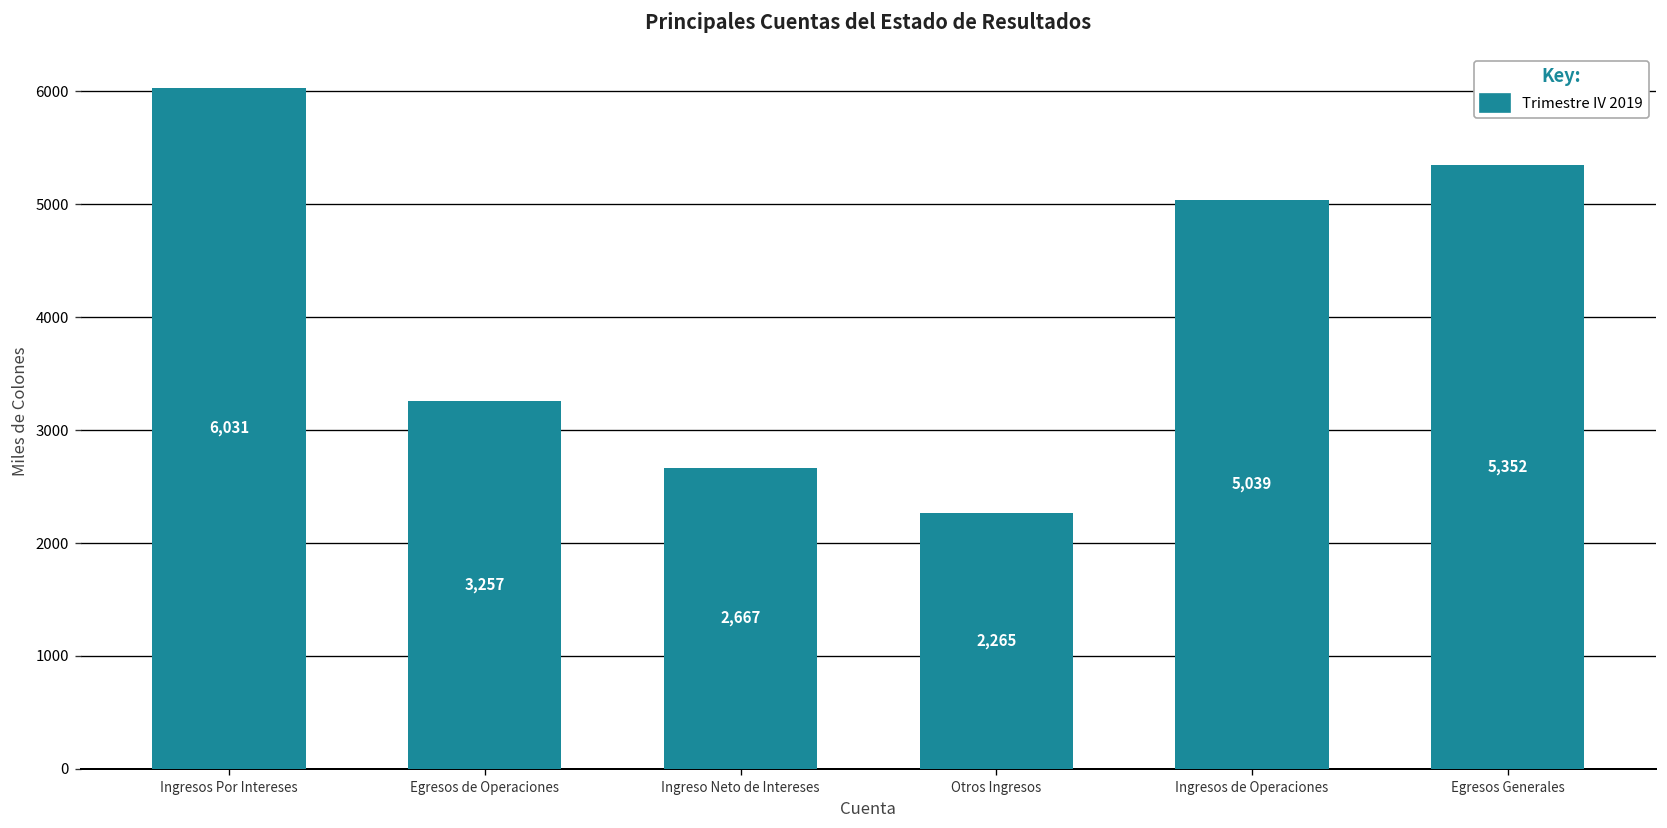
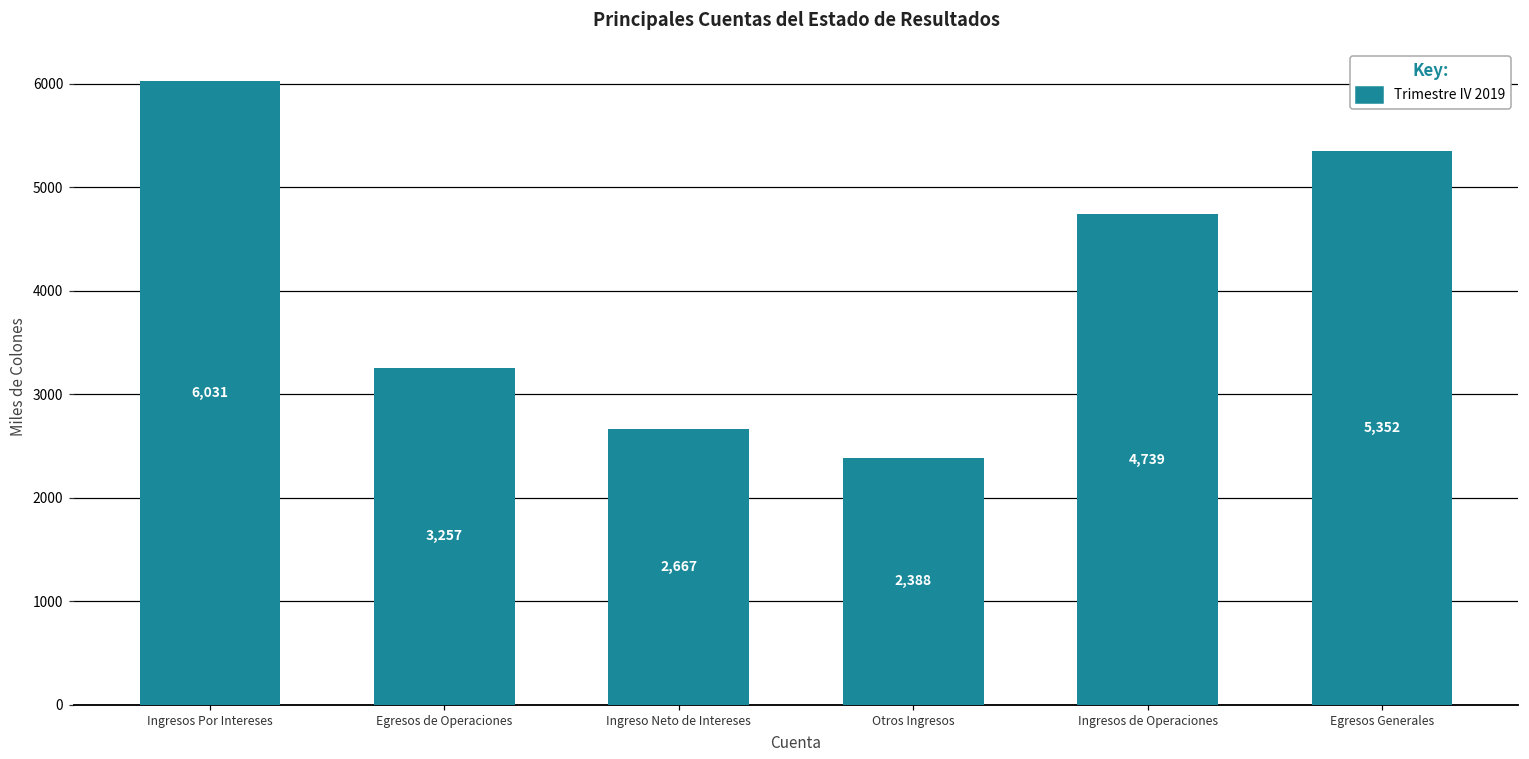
Otros Ingresos: 2,265 -> 2,388
Ingresos de Operaciones: 5,039 -> 4,739
